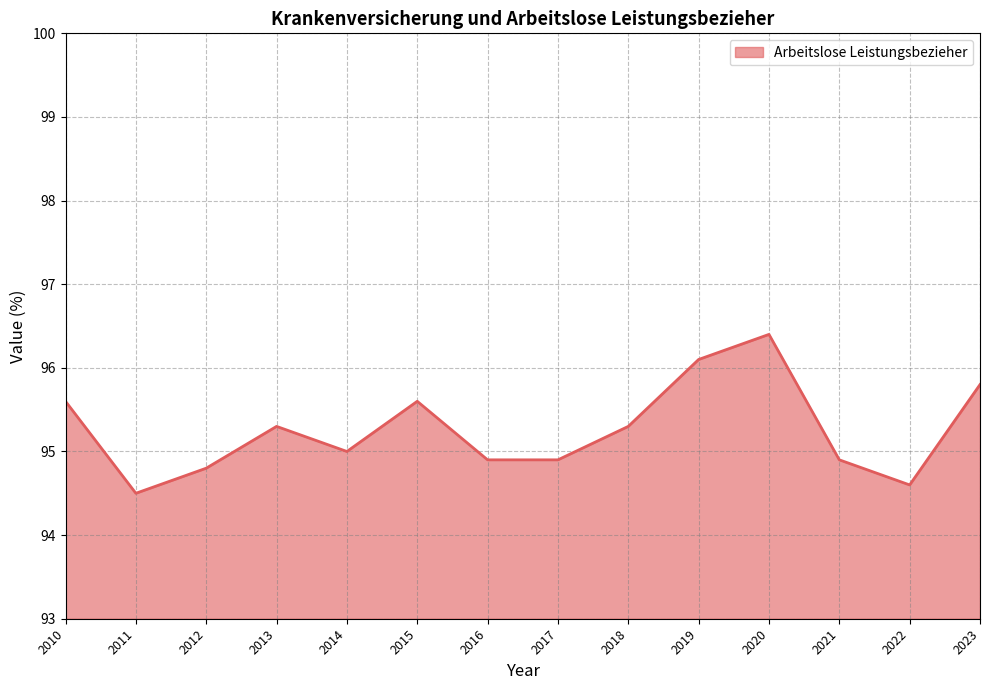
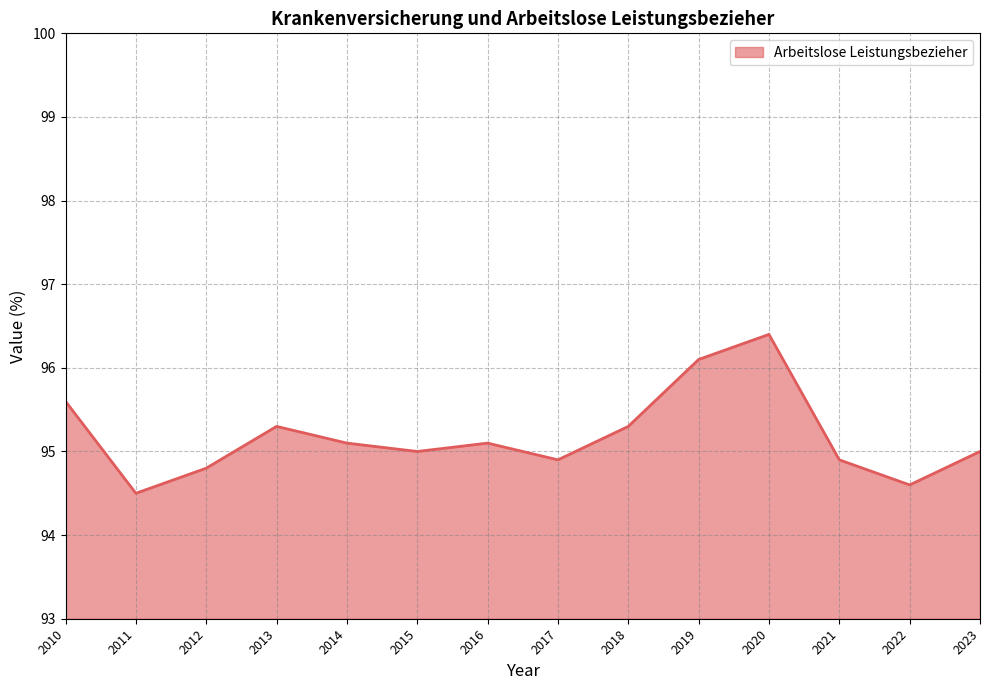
2014: 95.0 -> 95.1
2015: 95.6 -> 95.0
2016: 94.9 -> 95.1
2023: 95.8 -> 95.0
